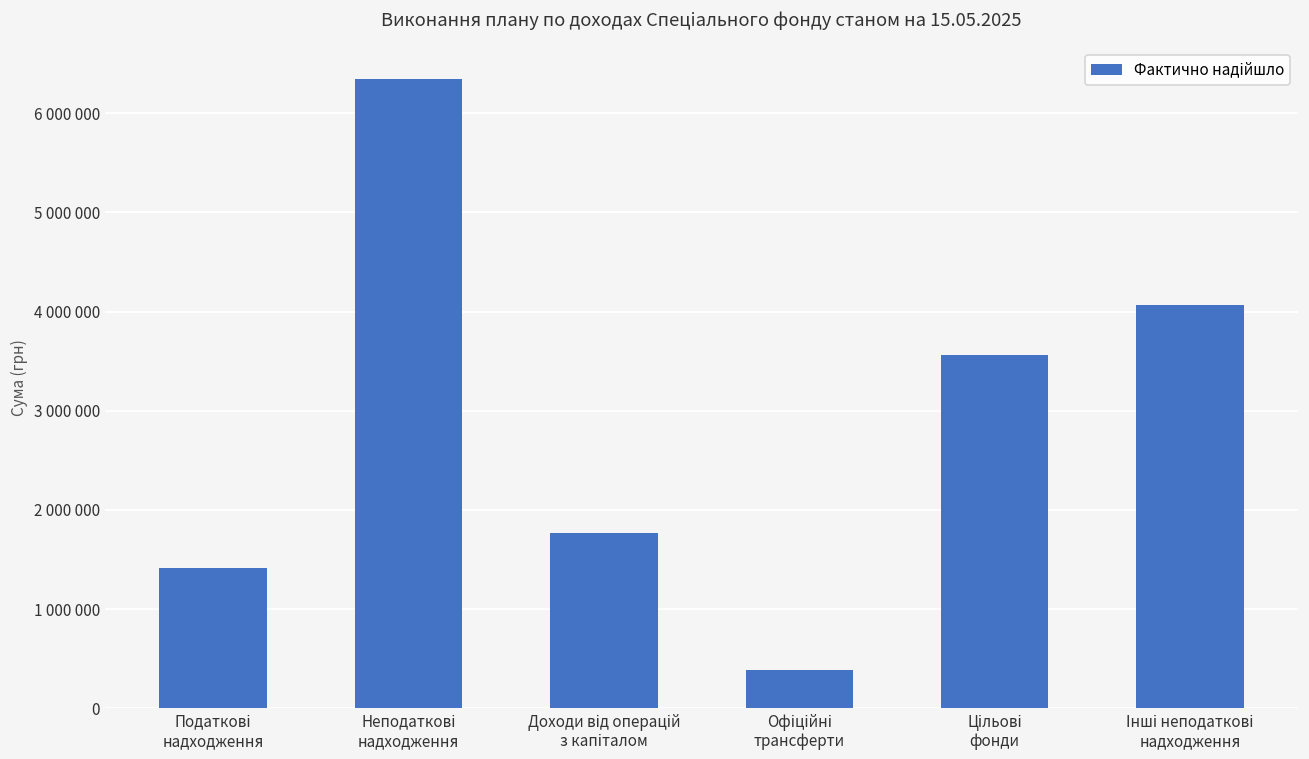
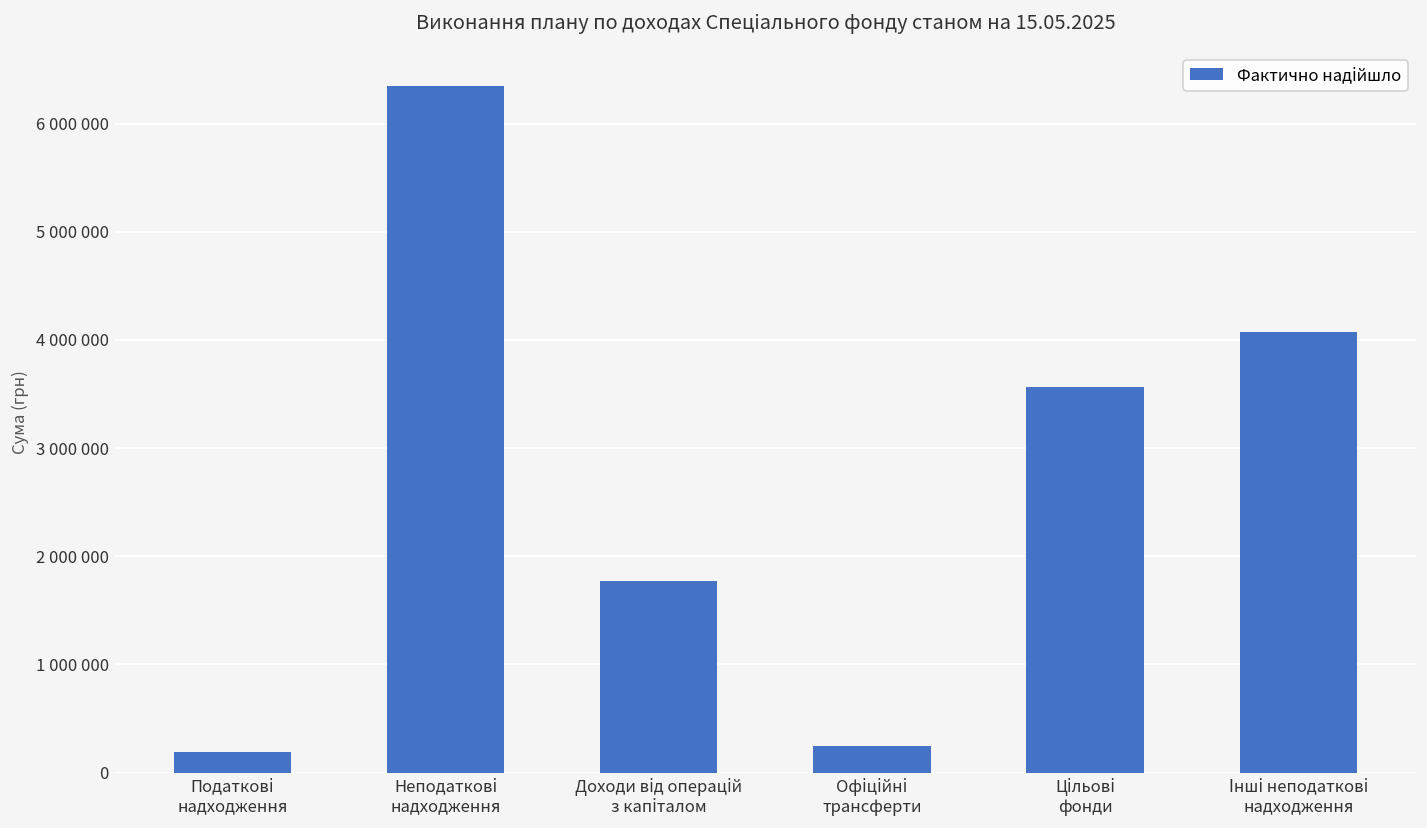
Податкові надходження: 1400000 -> 200000
Офіційні трансферти: 400000 -> 200000
